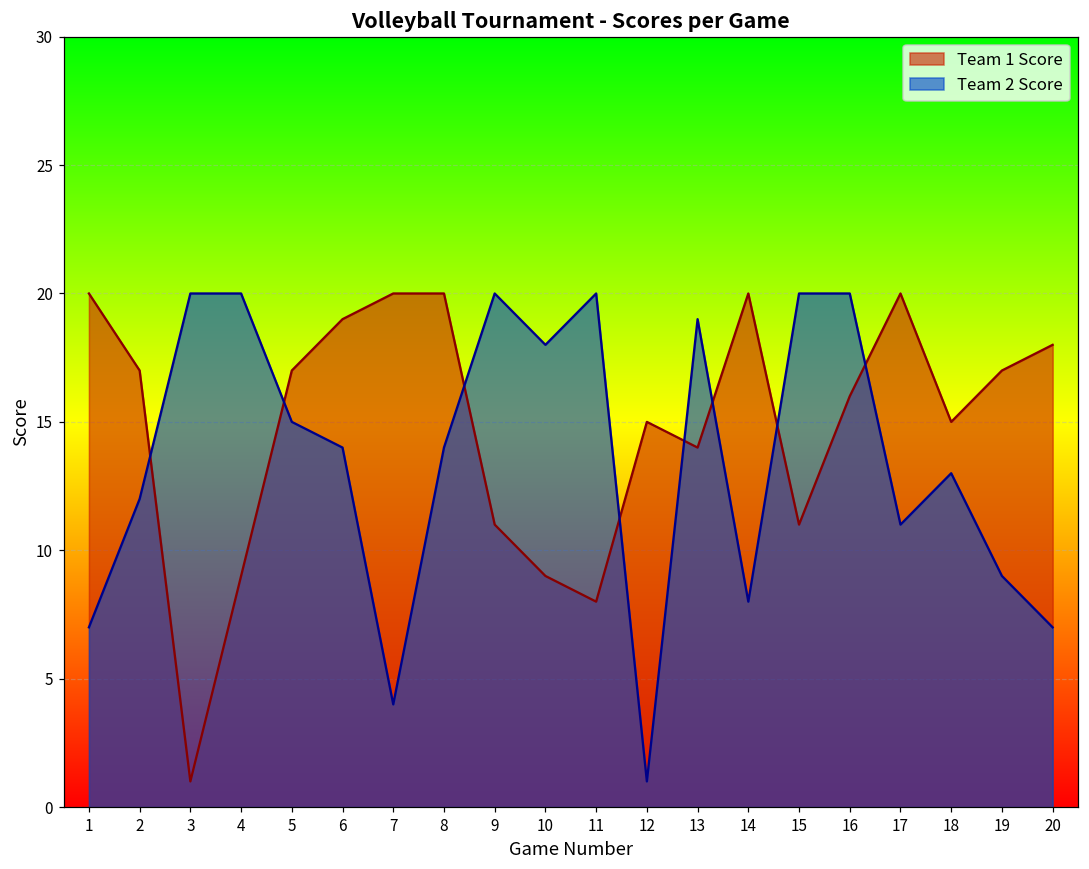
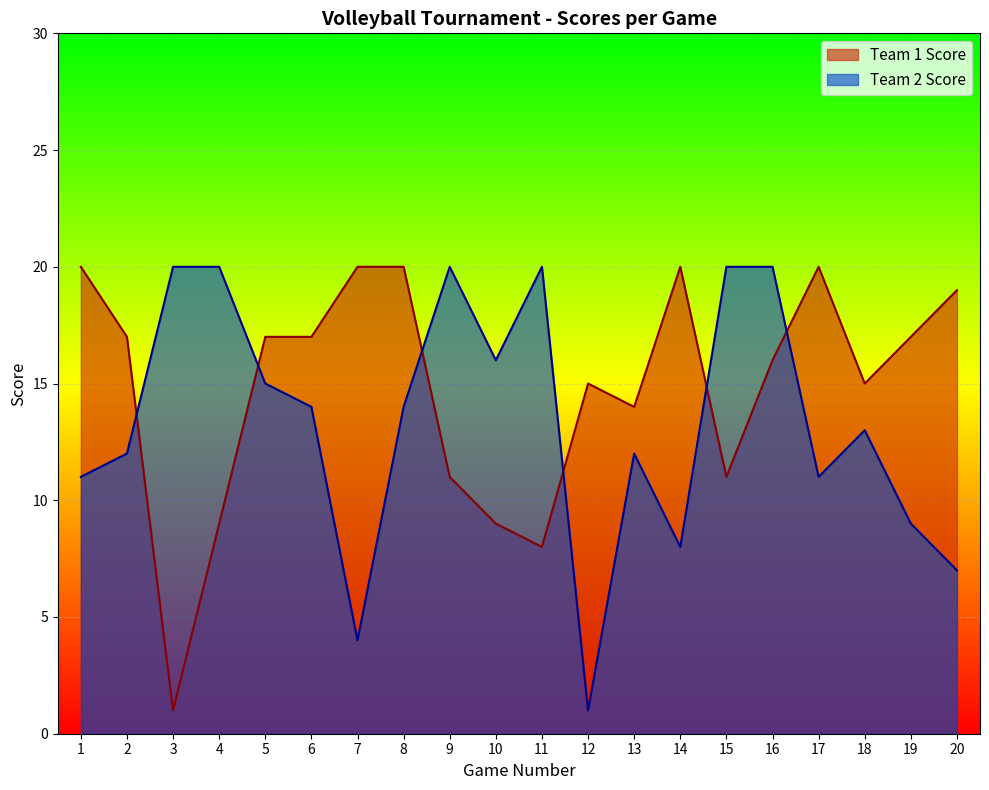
Team 2 Score, 1: 7 -> 11
Team 1 Score, 6: 19 -> 17
Team 2 Score, 10: 18 -> 16
Team 2 Score, 13: 19 -> 12
Team 1 Score, 20: 18 -> 19
